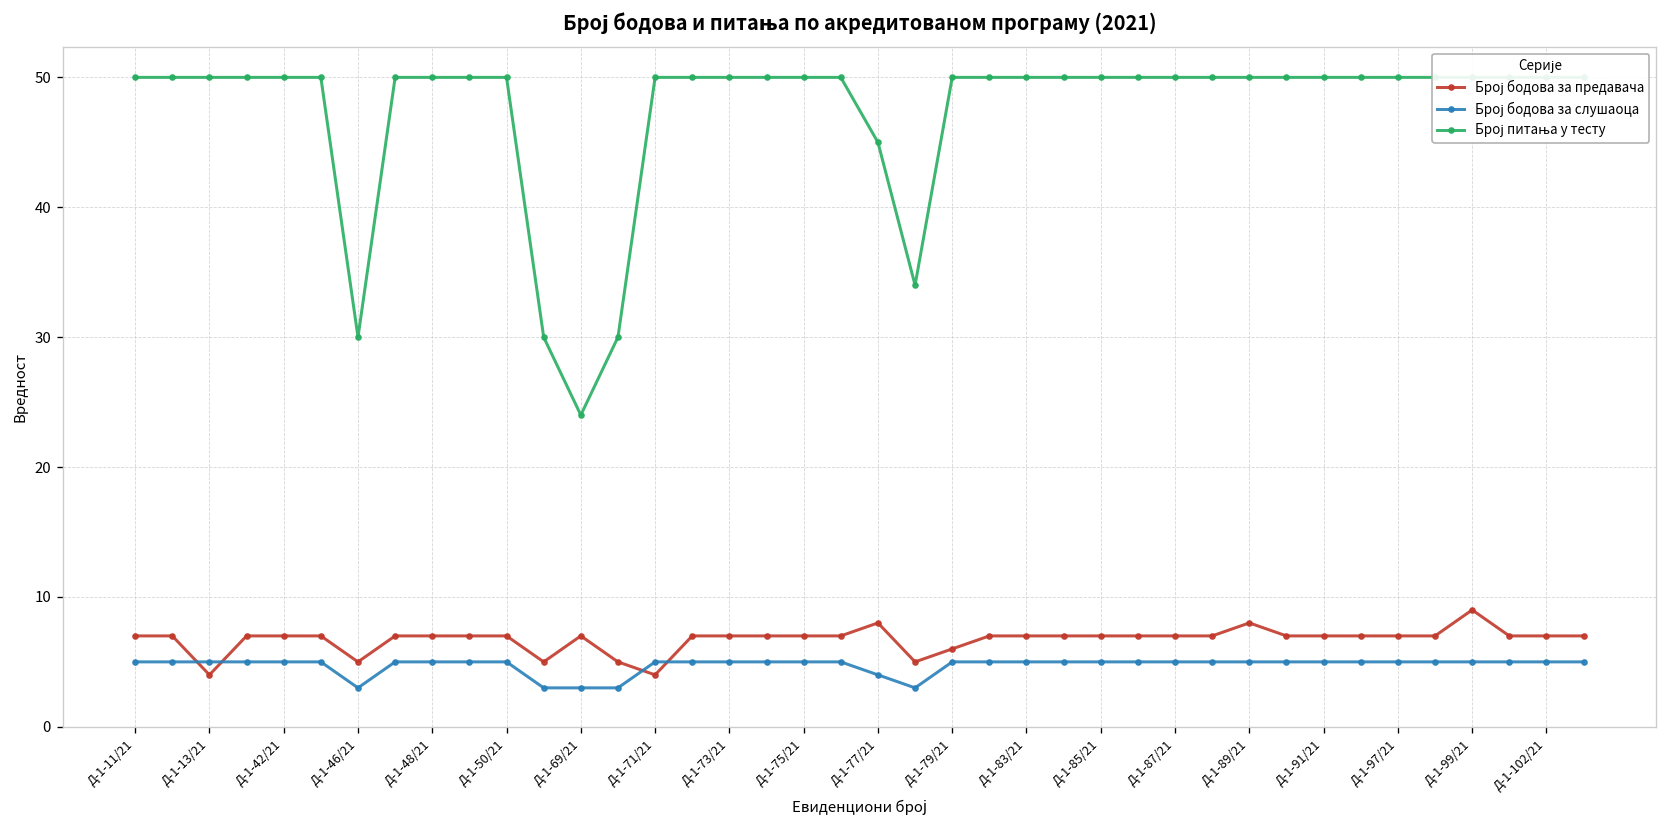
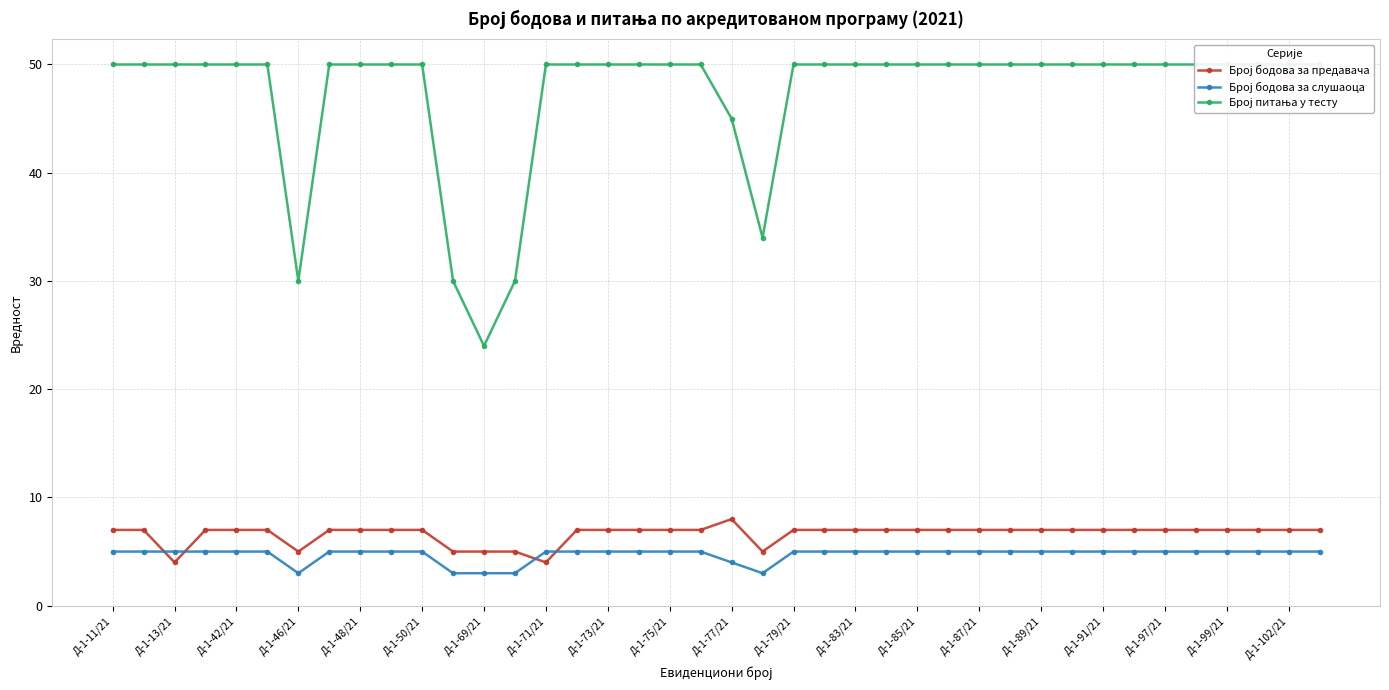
Број бодова за предавача, Д-1-69/21: 7 -> 5
Број бодова за предавача, Д-1-79/21: 6 -> 7
Број бодова за предавача, Д-1-89/21: 8 -> 7
Број бодова за предавача, Д-1-99/21: 9 -> 7
